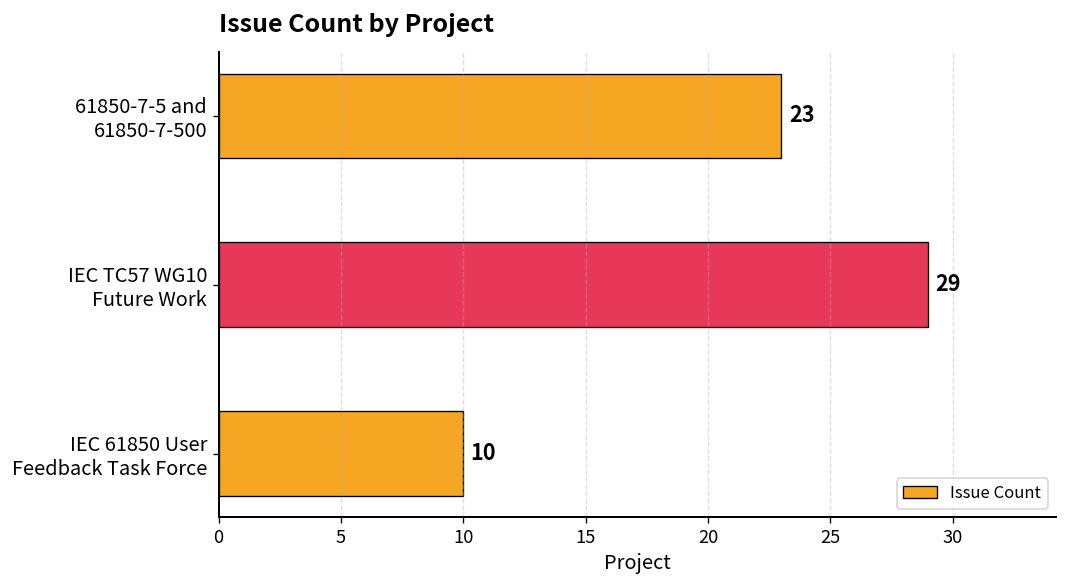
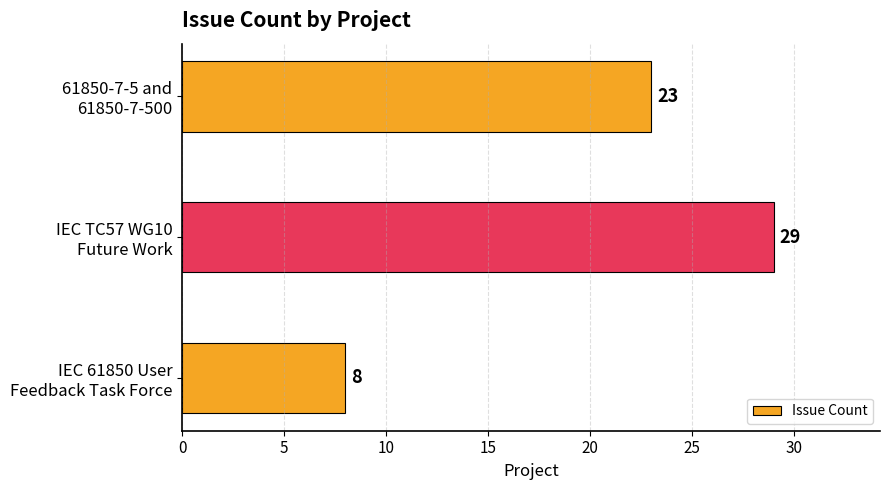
IEC 61850 User Feedback Task Force: 10 -> 8
